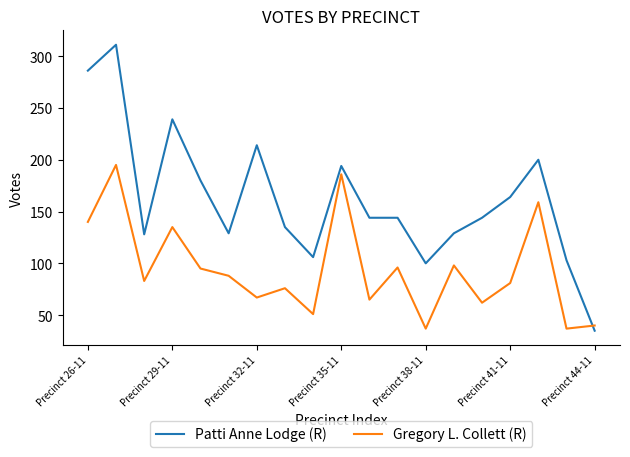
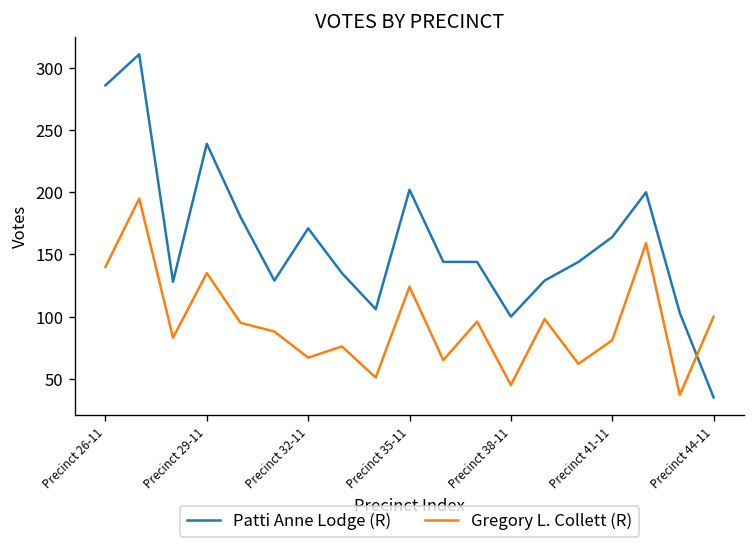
Patti Anne Lodge (R), Precinct 32-11: 214 -> 171
Patti Anne Lodge (R), Precinct 35-11: 194 -> 202
Gregory L. Collett (R), Precinct 35-11: 186 -> 124
Gregory L. Collett (R), Precinct 38-11: 37 -> 45
Gregory L. Collett (R), Precinct 44-11: 40 -> 100
